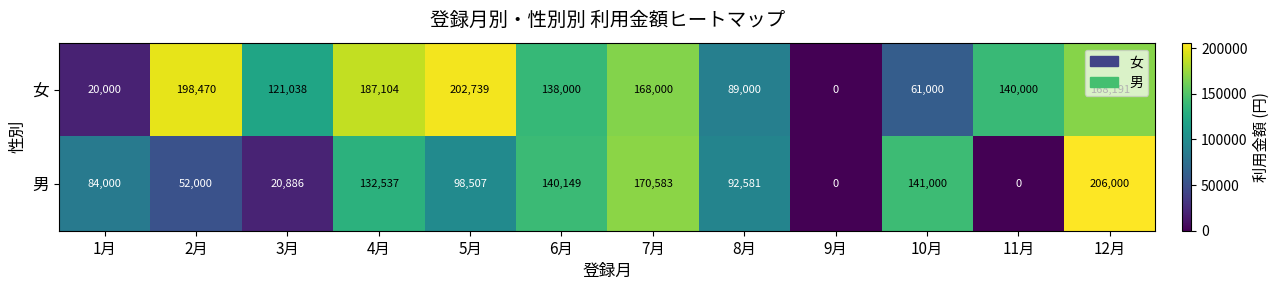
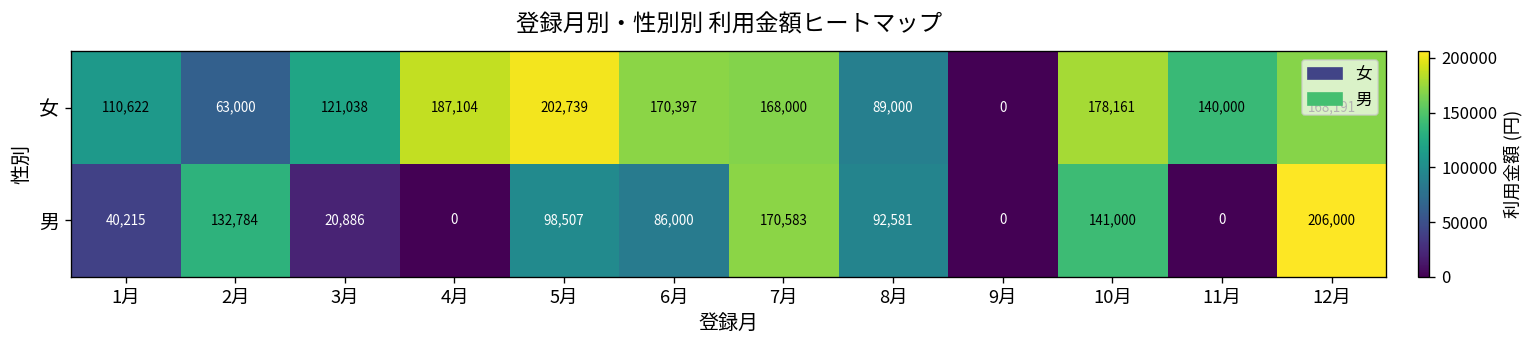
女, 1月: 20,000 -> 110,622
女, 2月: 198,470 -> 63,000
女, 6月: 138,000 -> 170,397
女, 10月: 61,000 -> 178,161
男, 1月: 84,000 -> 40,215
男, 2月: 52,000 -> 132,784
男, 4月: 132,537 -> 0
男, 6月: 140,149 -> 86,000
